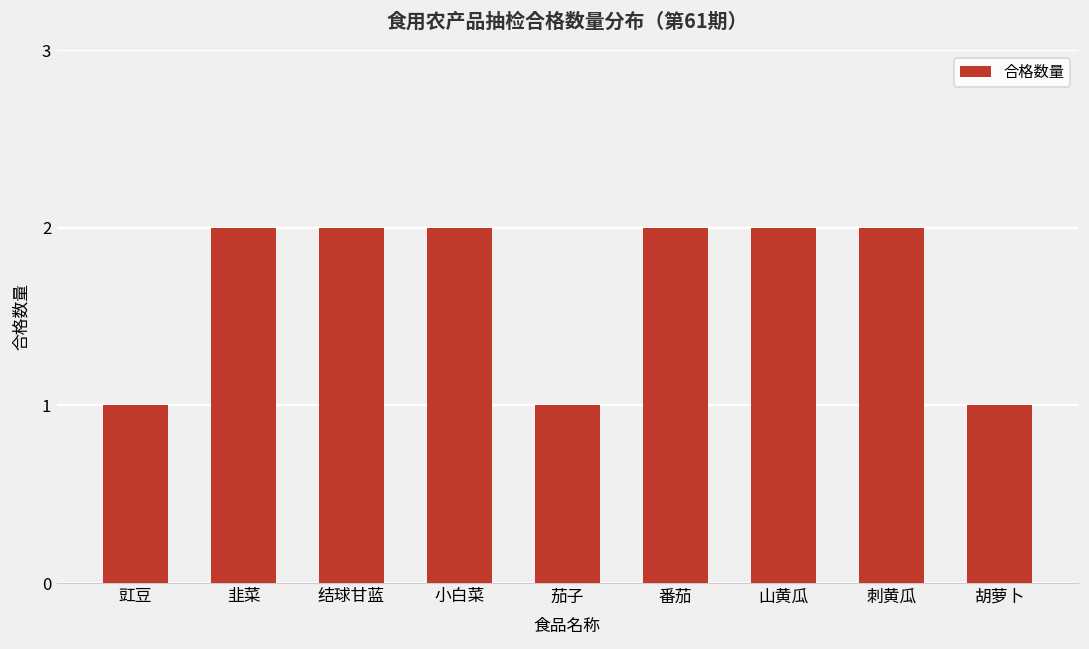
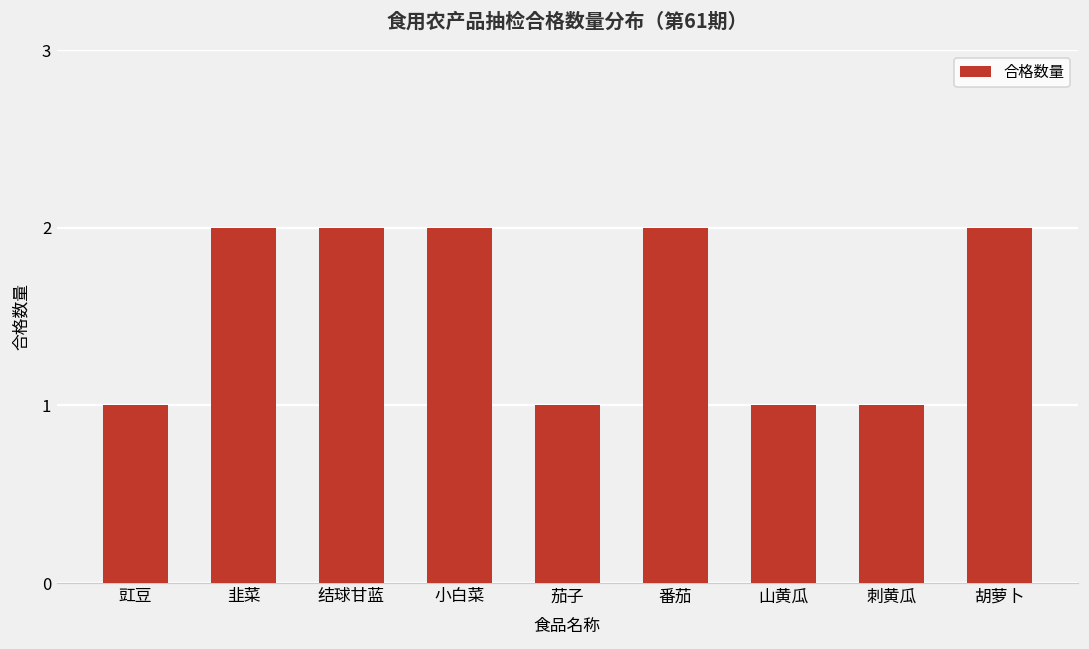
山黄瓜: 2 -> 1
刺黄瓜: 2 -> 1
胡萝卜: 1 -> 2
